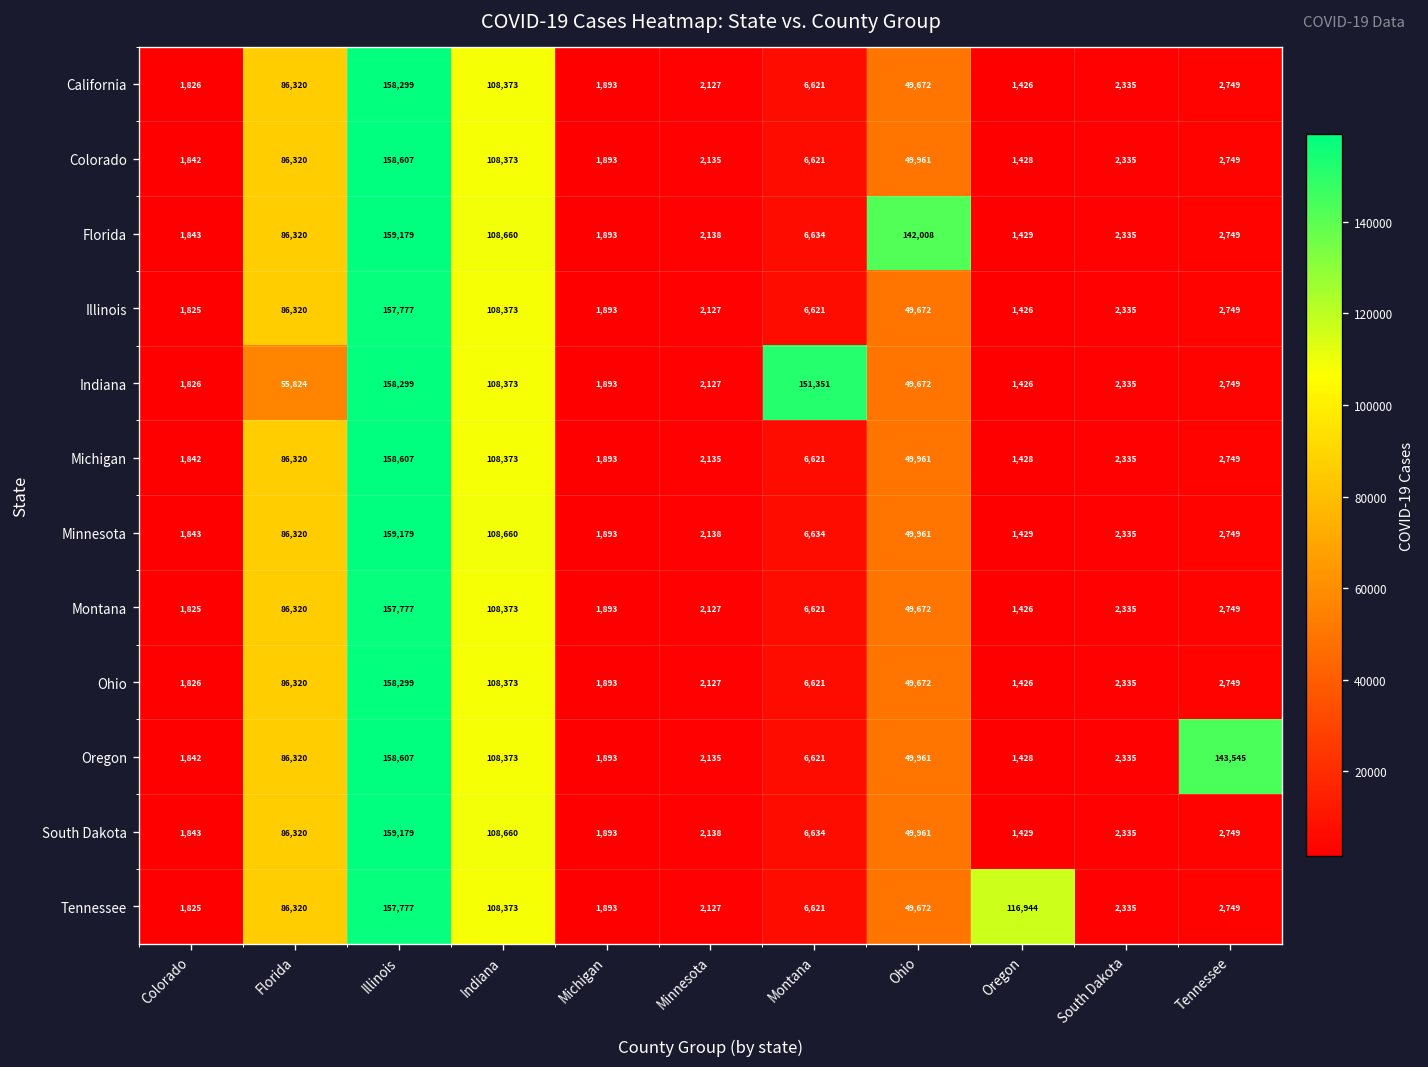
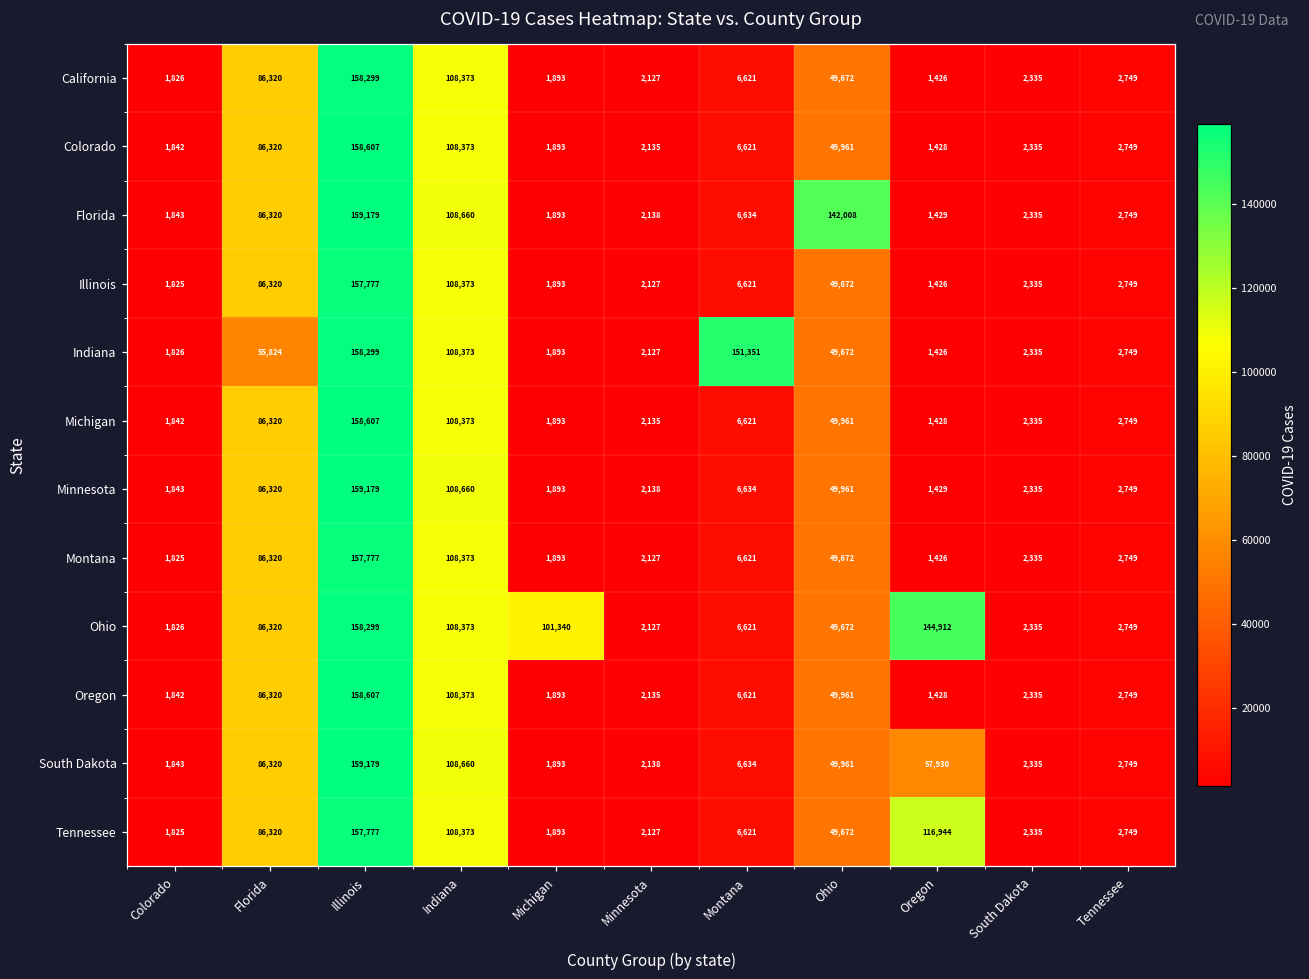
Ohio, Michigan: 1,893 -> 101,340
Ohio, Oregon: 1,426 -> 144,912
Oregon, Tennessee: 143,545 -> 2,749
South Dakota, Oregon: 1,429 -> 57,930
